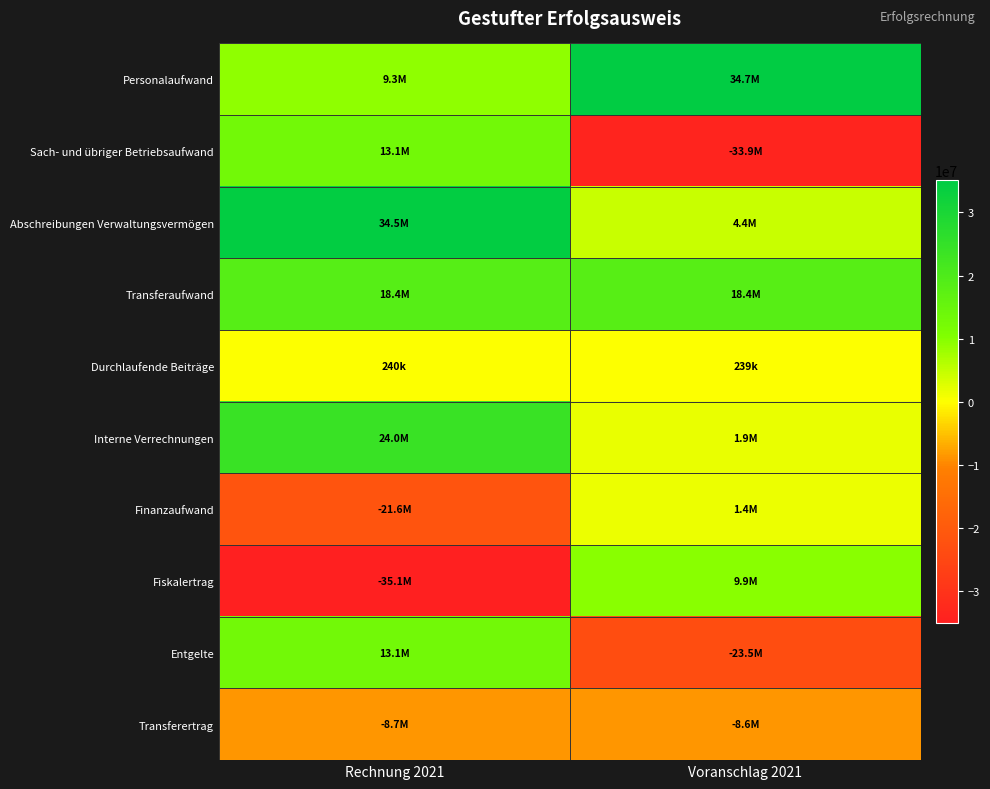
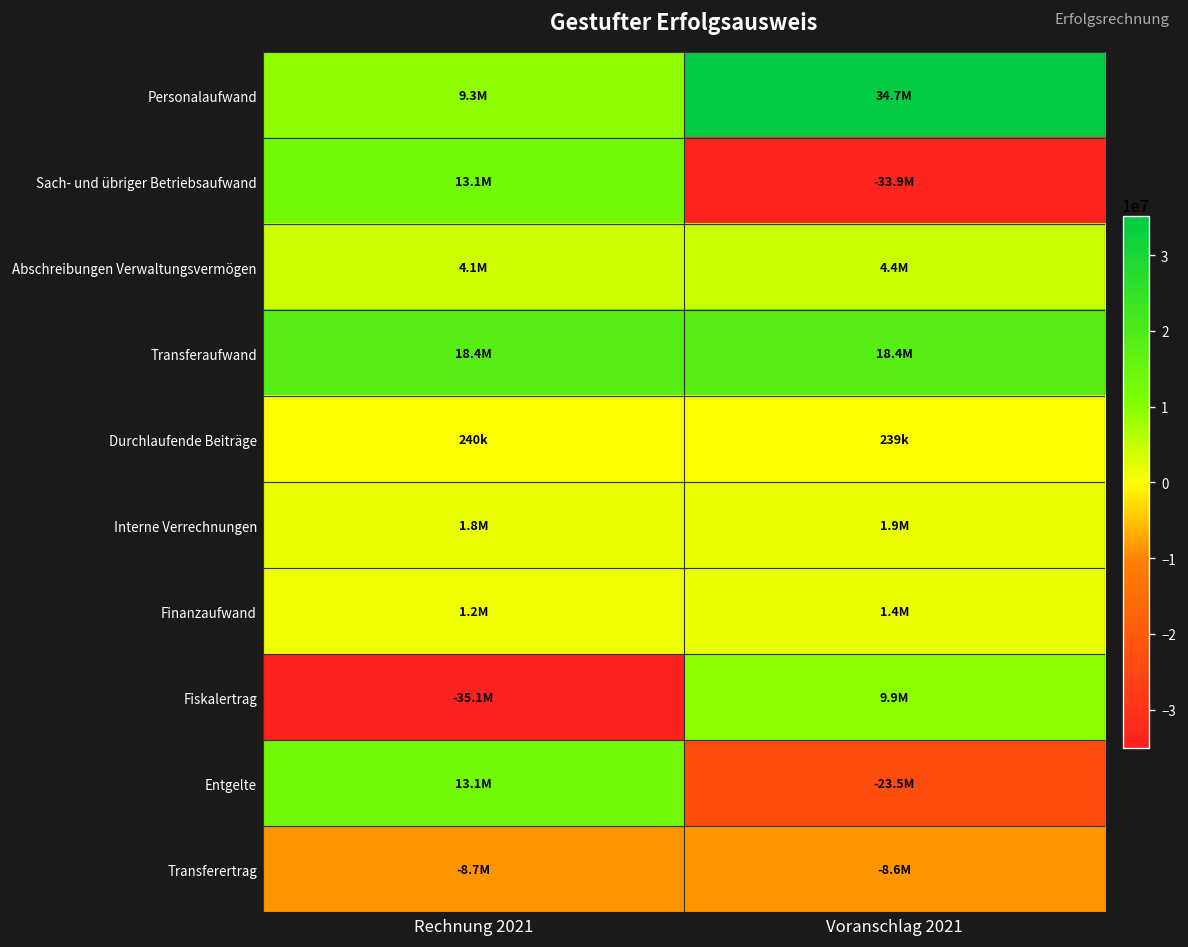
Abschreibungen Verwaltungsvermögen, Rechnung 2021: 34.5M -> 4.1M
Interne Verrechnungen, Rechnung 2021: 24.0M -> 1.8M
Finanzaufwand, Rechnung 2021: -21.6M -> 1.2M
